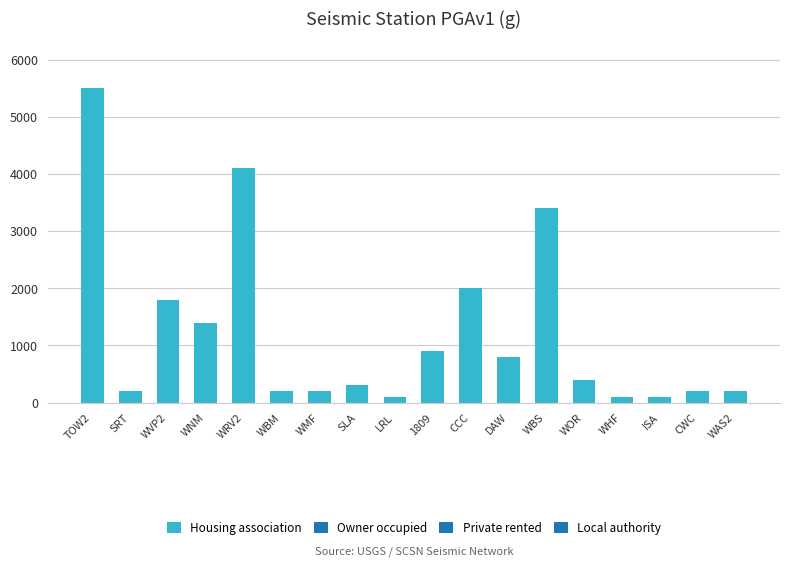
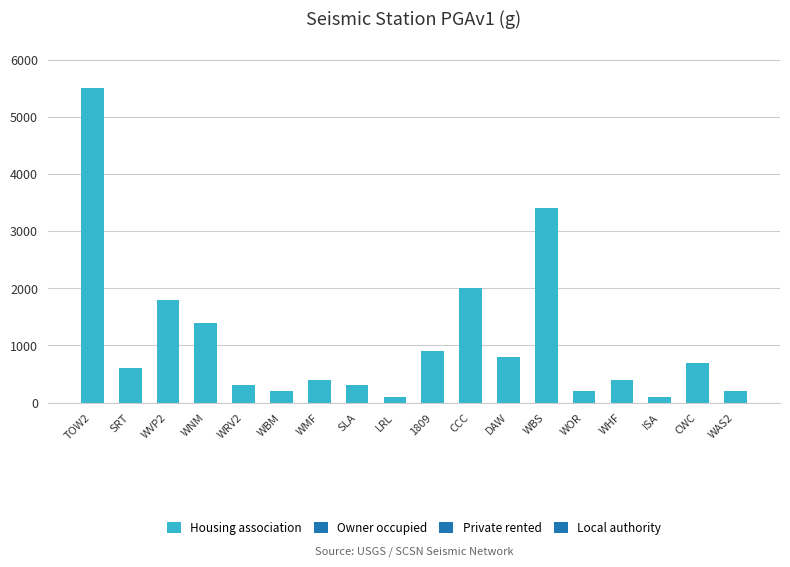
SRT: 200 -> 600
WRV2: 4100 -> 300
WMF: 200 -> 400
WOR: 400 -> 200
WHF: 100 -> 400
CWC: 200 -> 700
